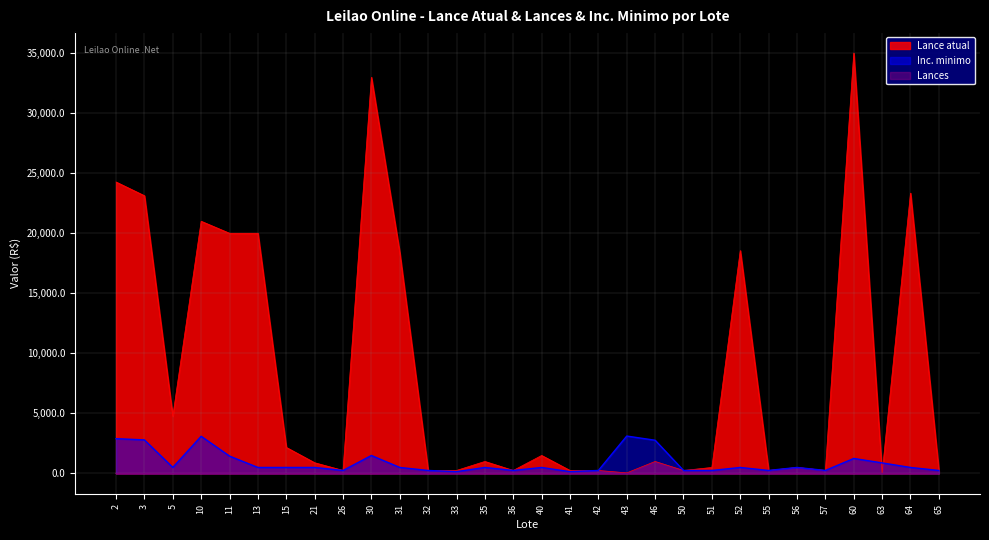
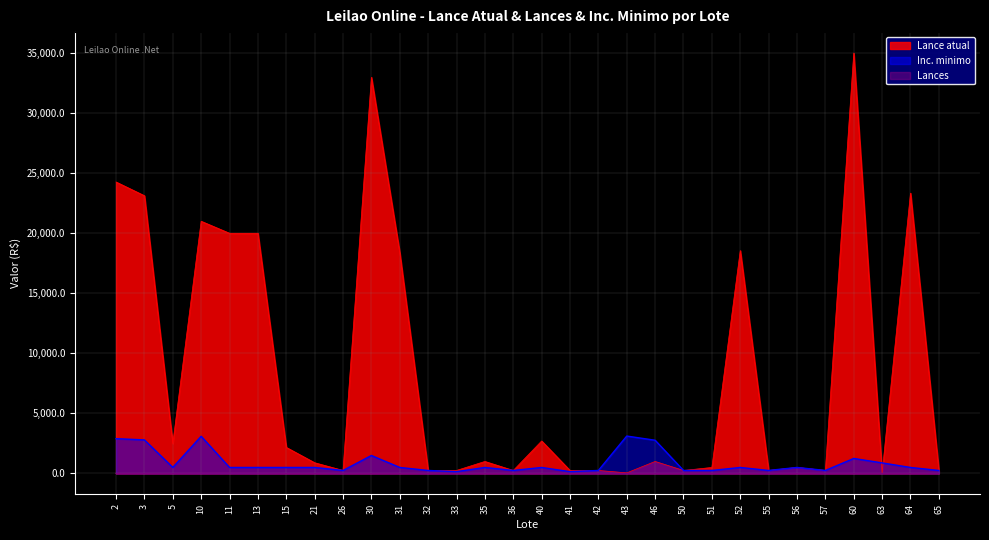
Lance atual, 5: 4,800 -> 2,500
Inc. minimo, 11: 1,400 -> 500
Lance atual, 40: 1,500 -> 2,700
